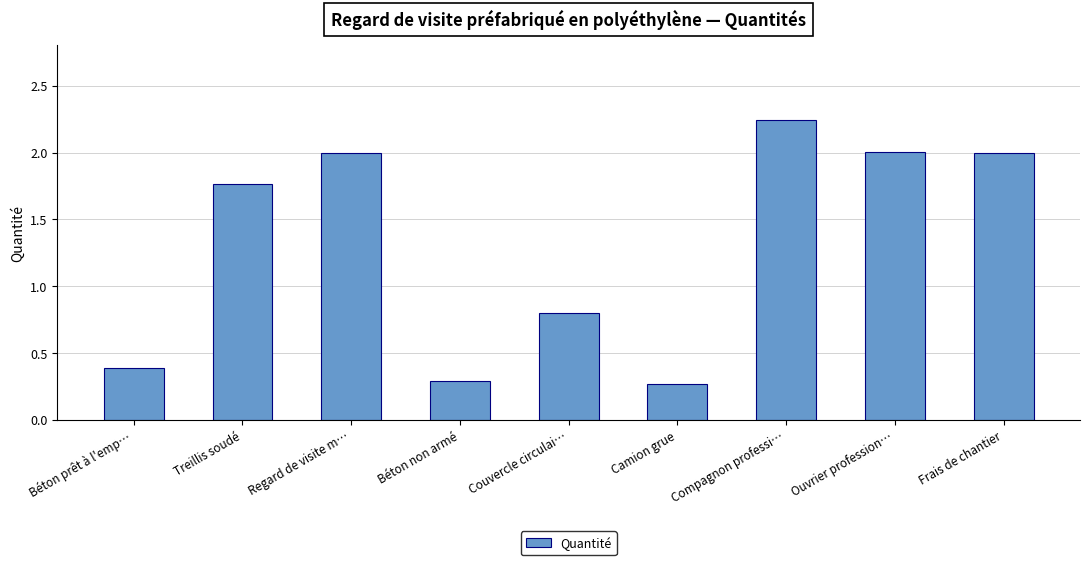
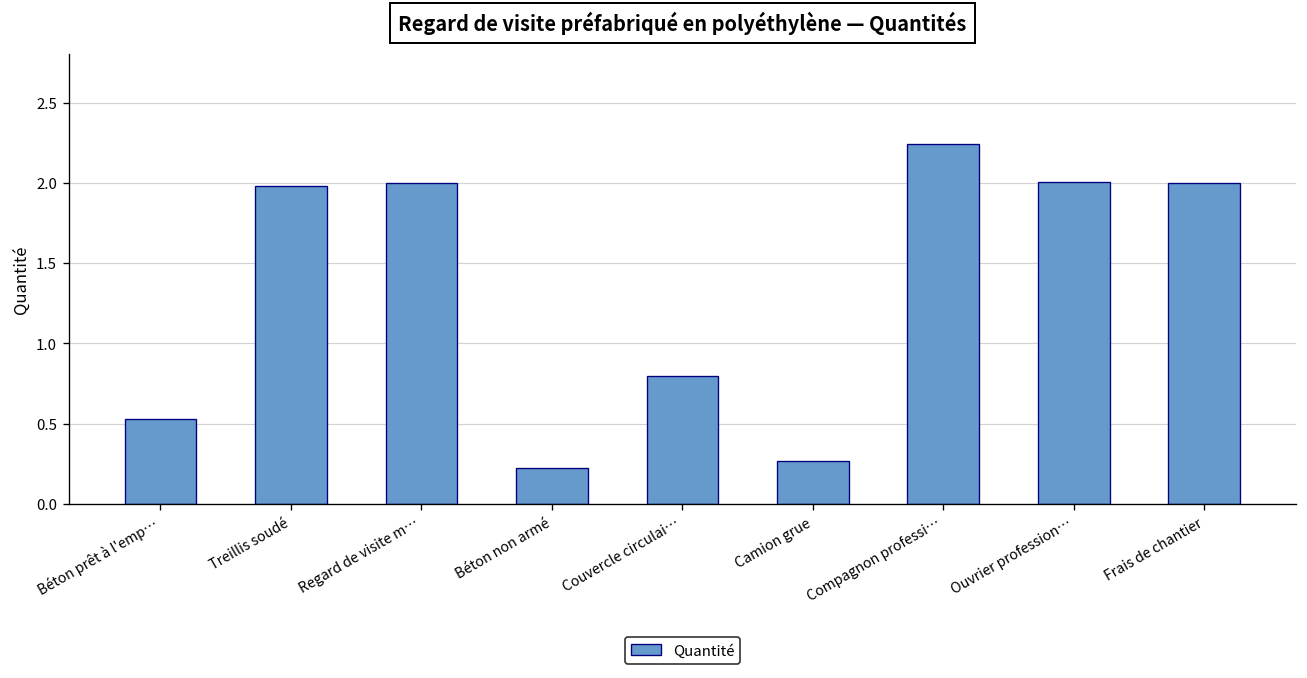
Béton prêt à l'emp…: 0.39 -> 0.53
Treillis soudé: 1.77 -> 1.98
Béton non armé: 0.29 -> 0.23
